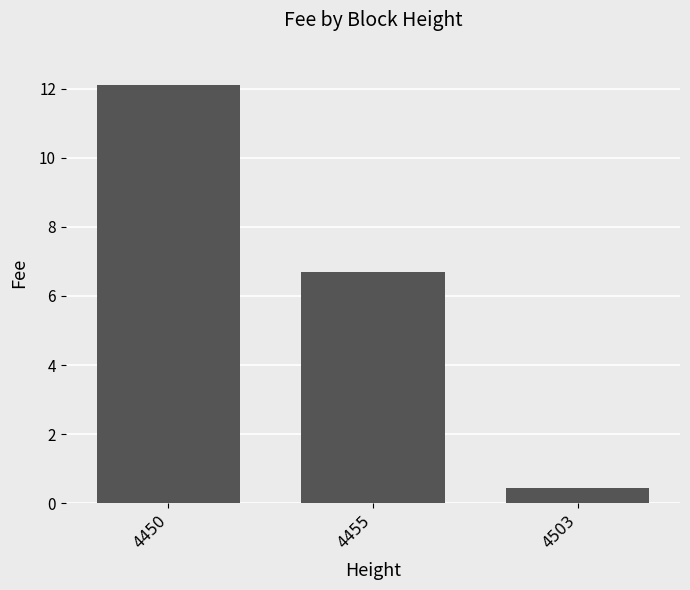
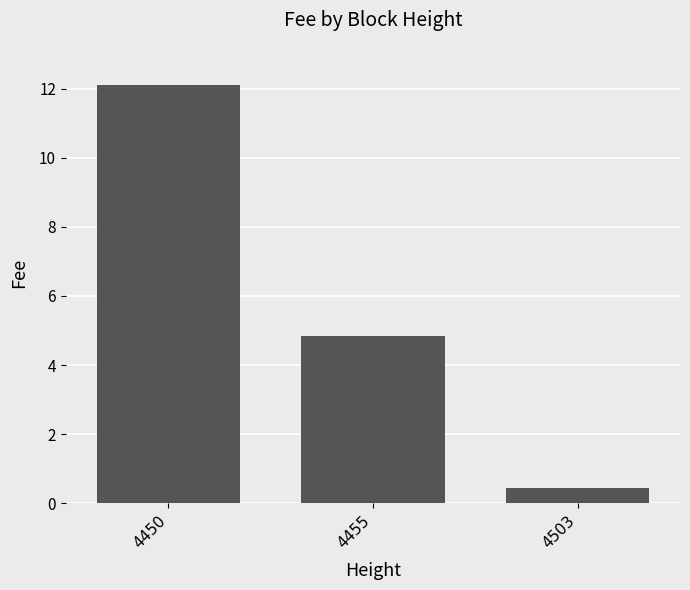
4455: 6.7 -> 4.8
